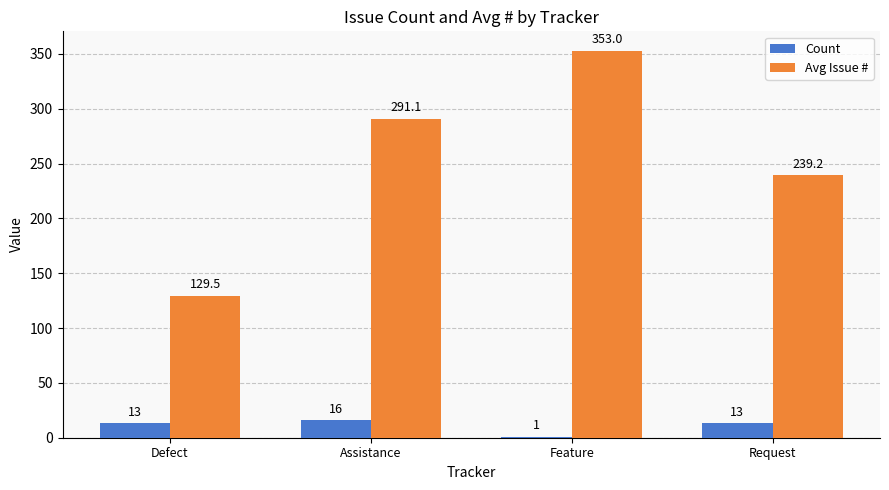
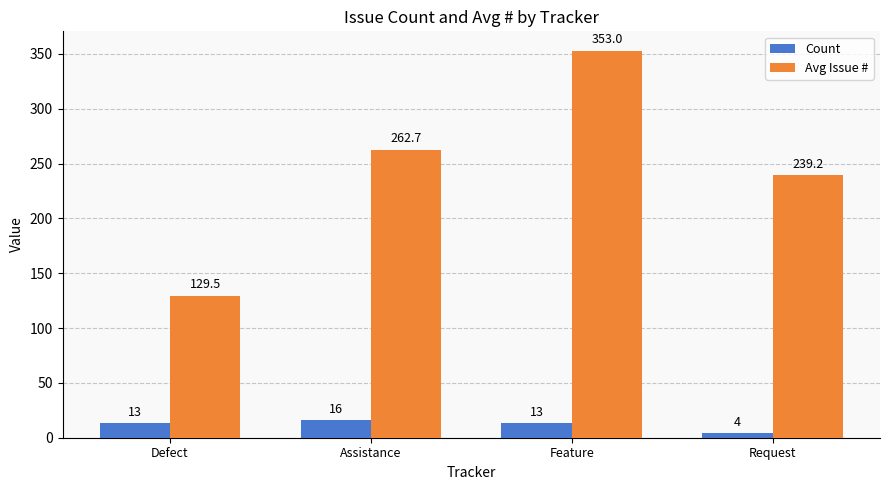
Avg Issue #, Assistance: 291.1 -> 262.7
Count, Feature: 1 -> 13
Count, Request: 13 -> 4
